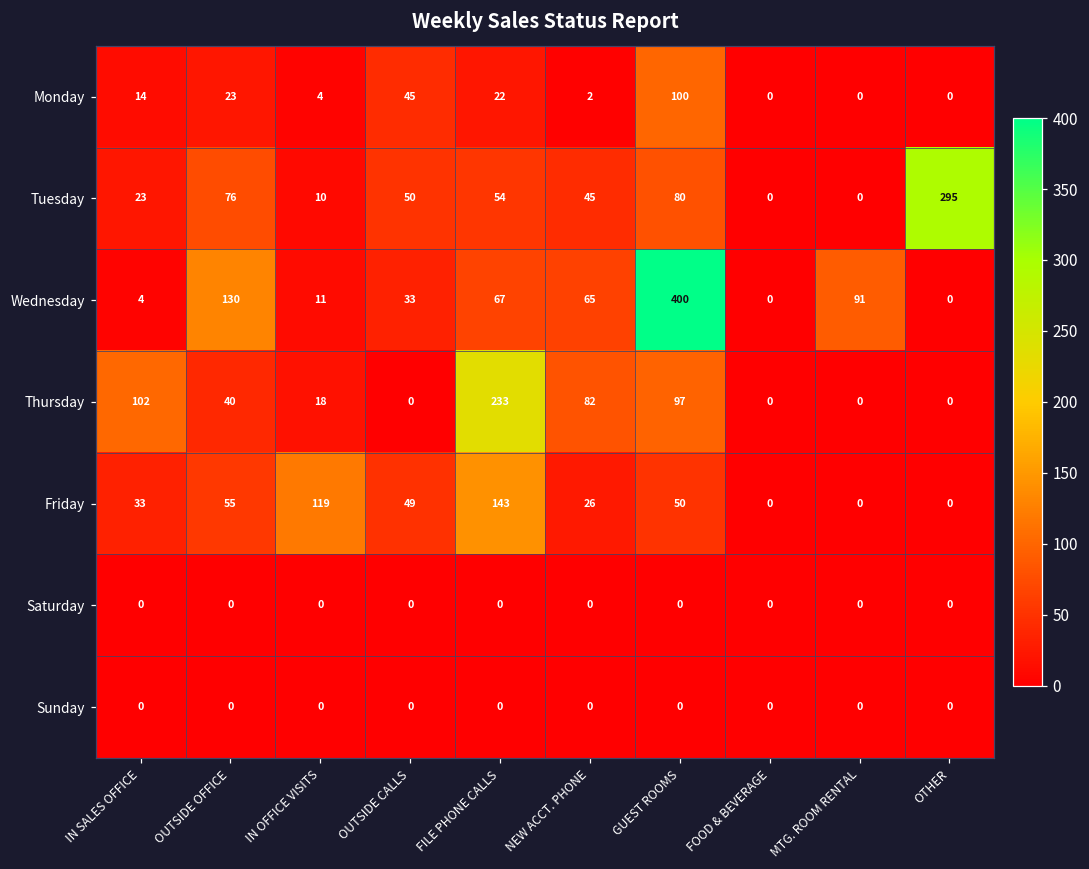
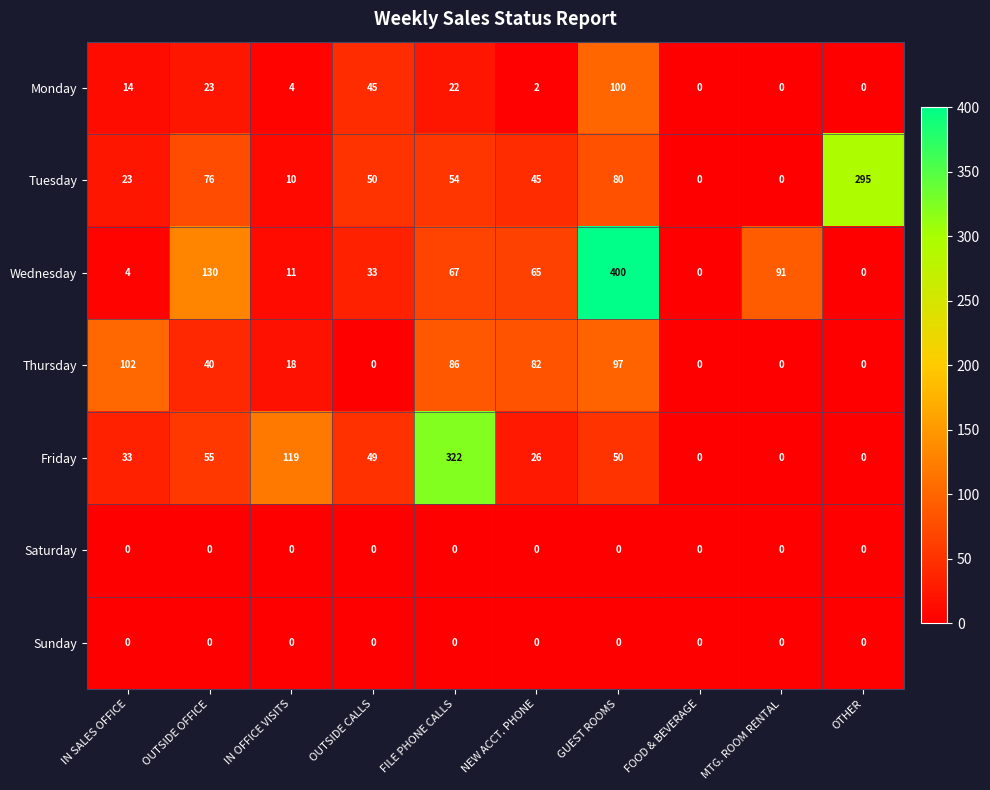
Thursday, FILE PHONE CALLS: 233 -> 86
Friday, FILE PHONE CALLS: 143 -> 322
